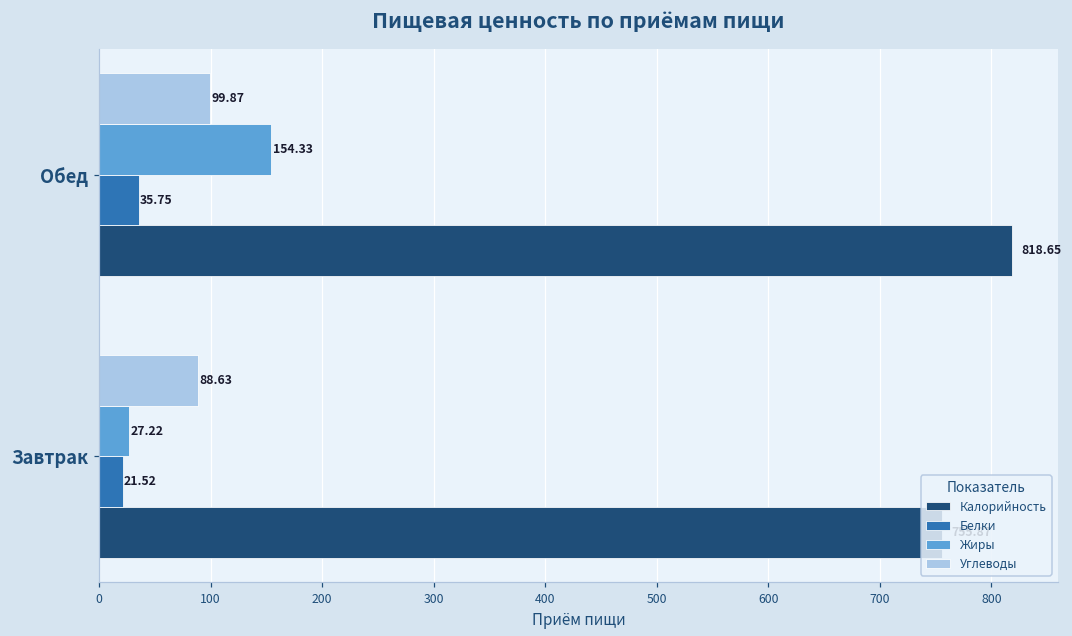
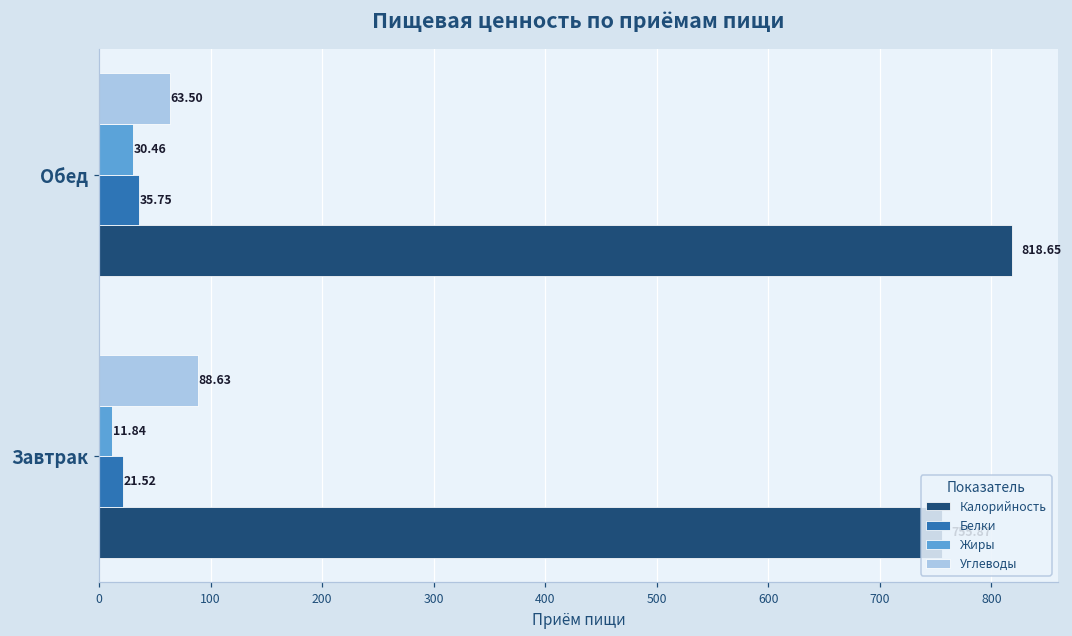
Углеводы, Обед: 99.87 -> 63.50
Жиры, Обед: 154.33 -> 30.46
Жиры, Завтрак: 27.22 -> 11.84
